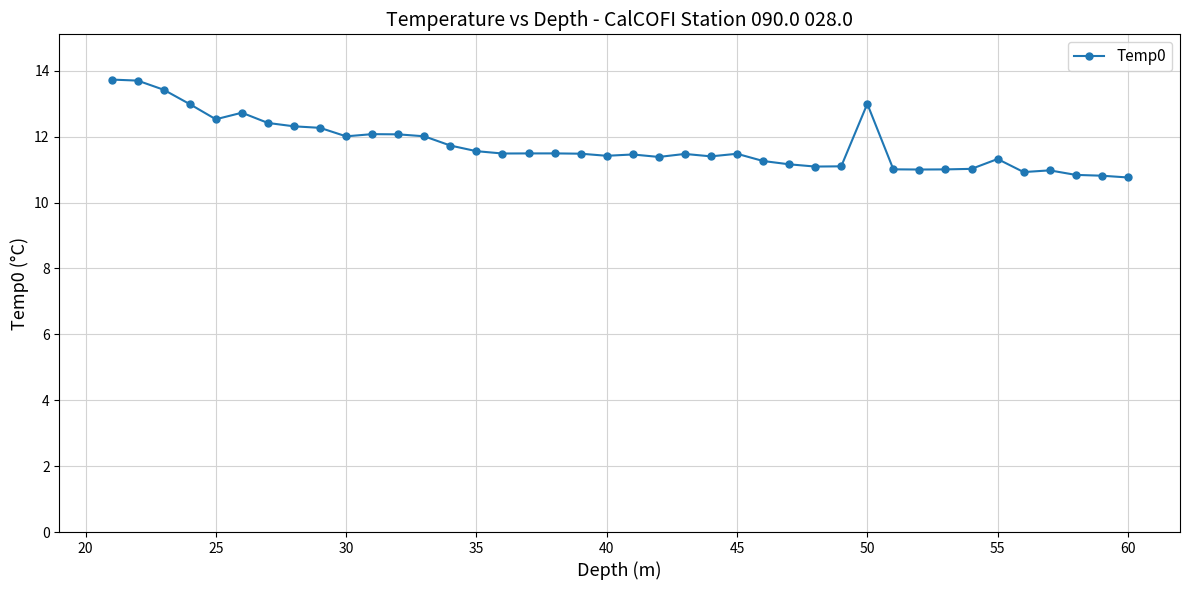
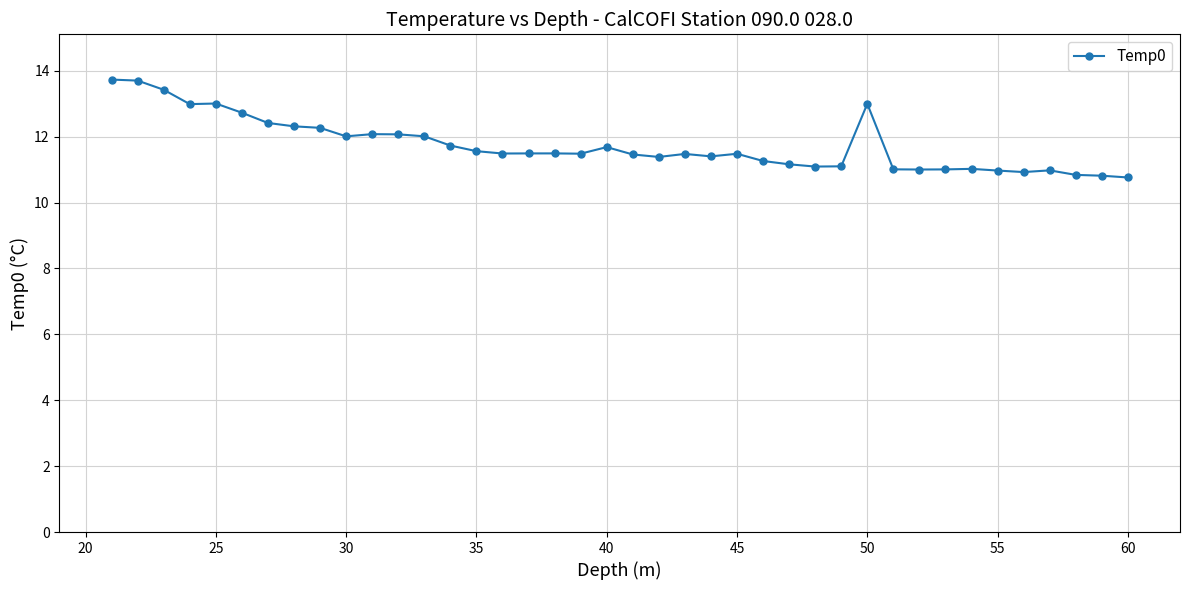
25: 12.5 -> 13.0
40: 11.4 -> 11.7
55: 11.3 -> 11.0
